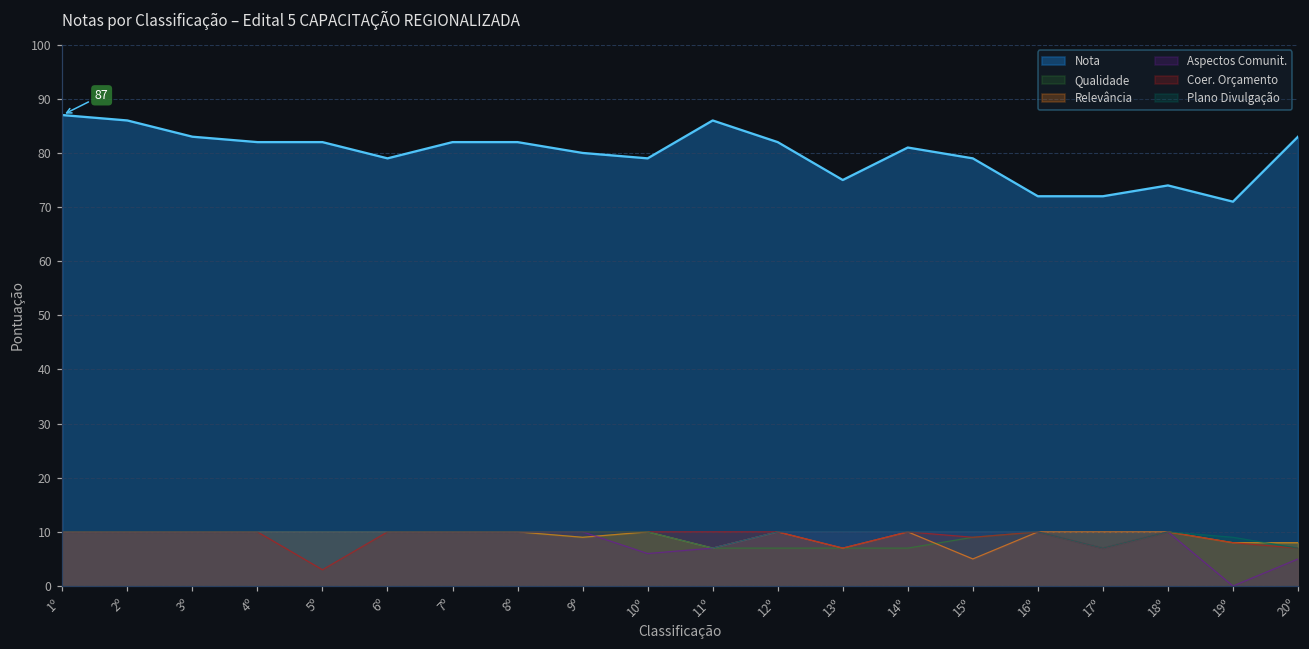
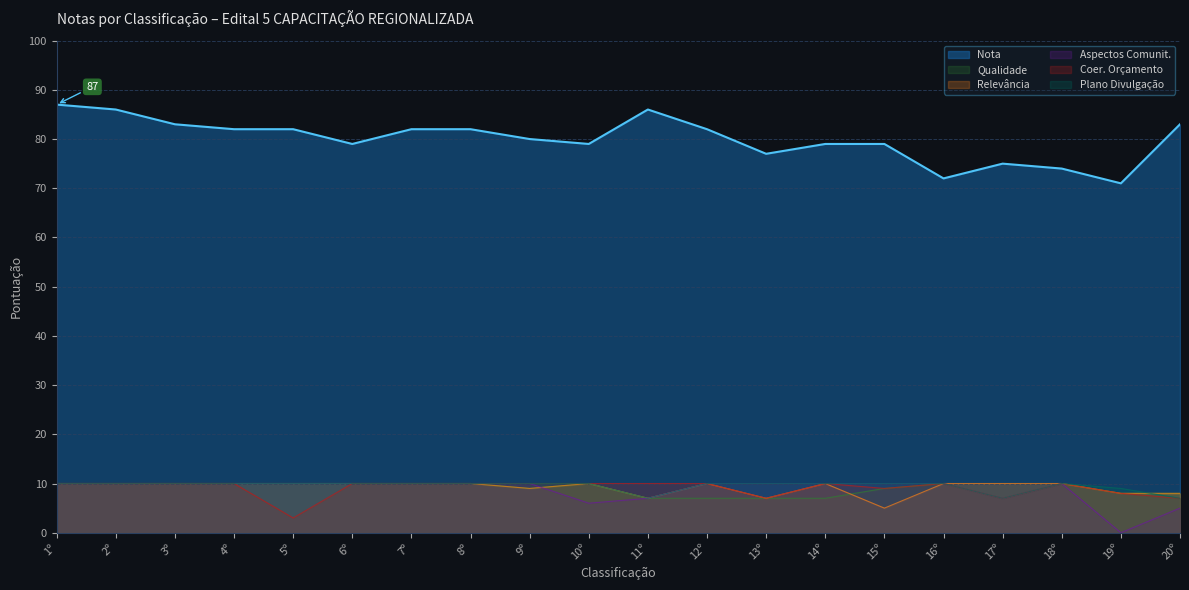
Nota, 13º: 75 -> 77
Nota, 14º: 81 -> 79
Nota, 17º: 72 -> 75
